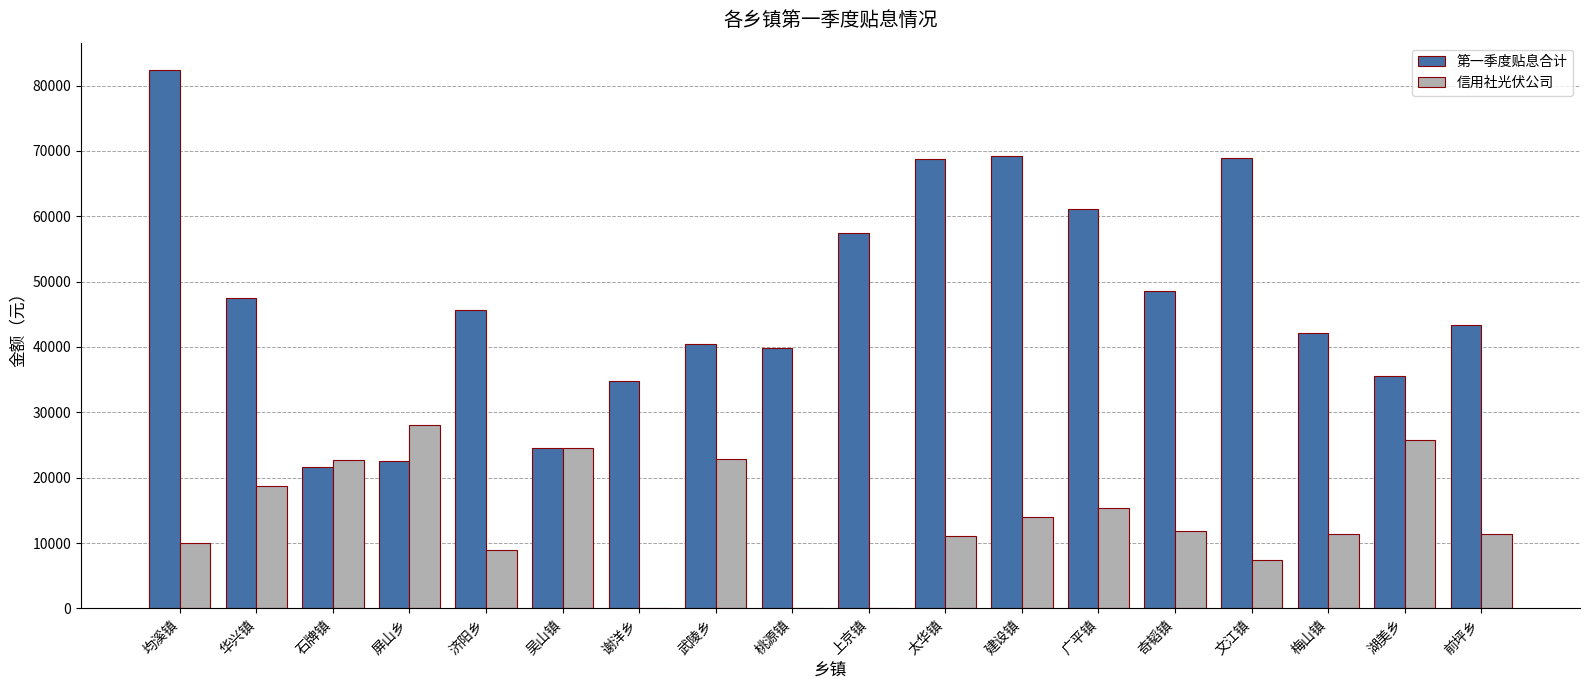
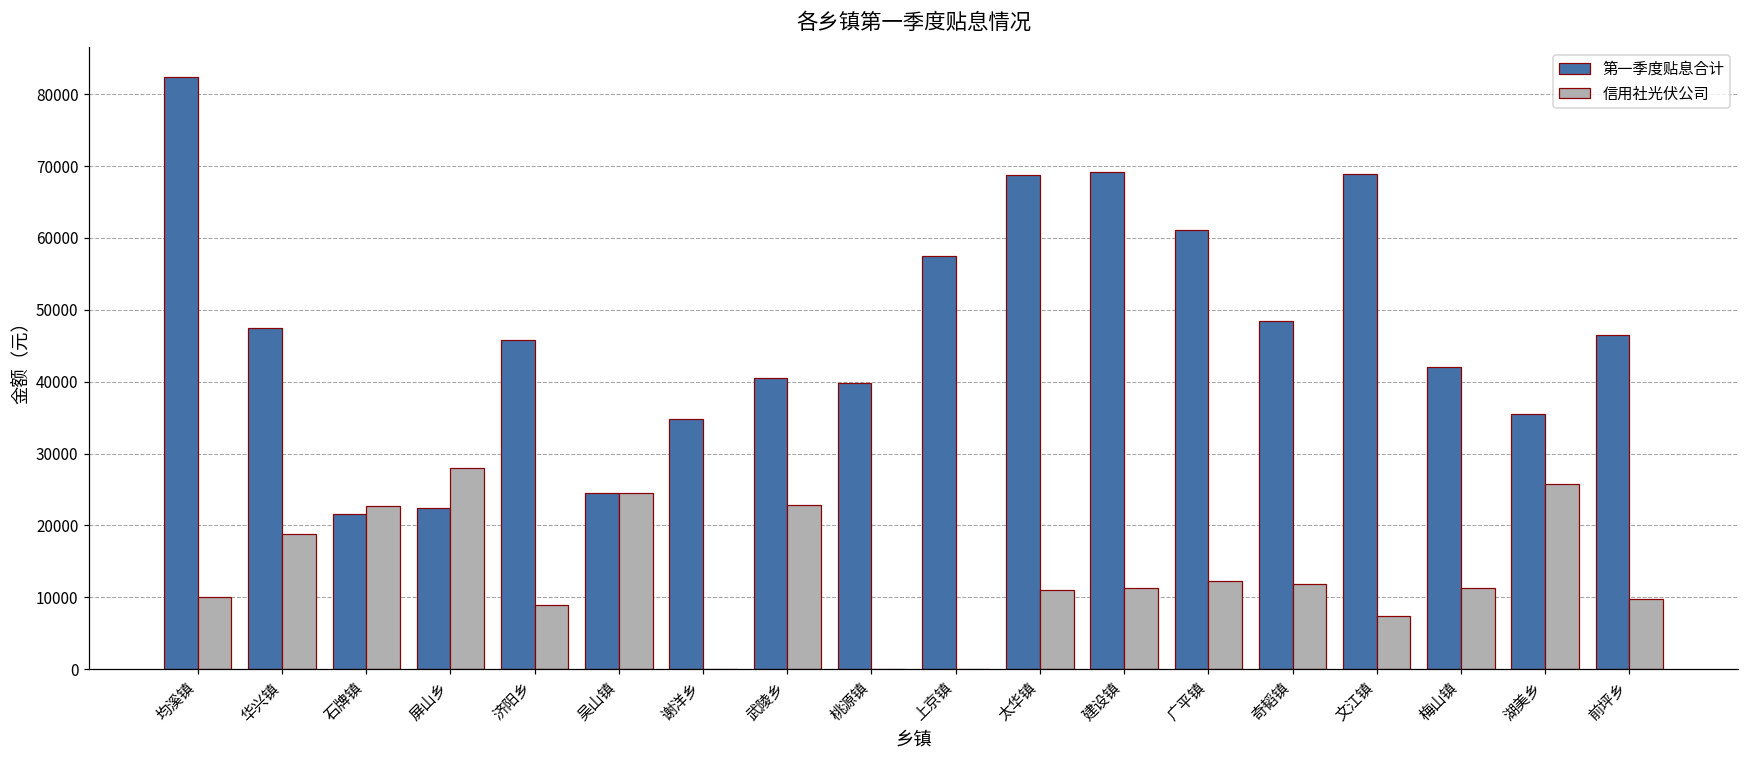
信用社光伏公司, 建设镇: 14000 -> 11000
信用社光伏公司, 广平镇: 15000 -> 12000
第一季度贴息合计, 前坪乡: 43000 -> 47000
信用社光伏公司, 前坪乡: 11000 -> 10000
